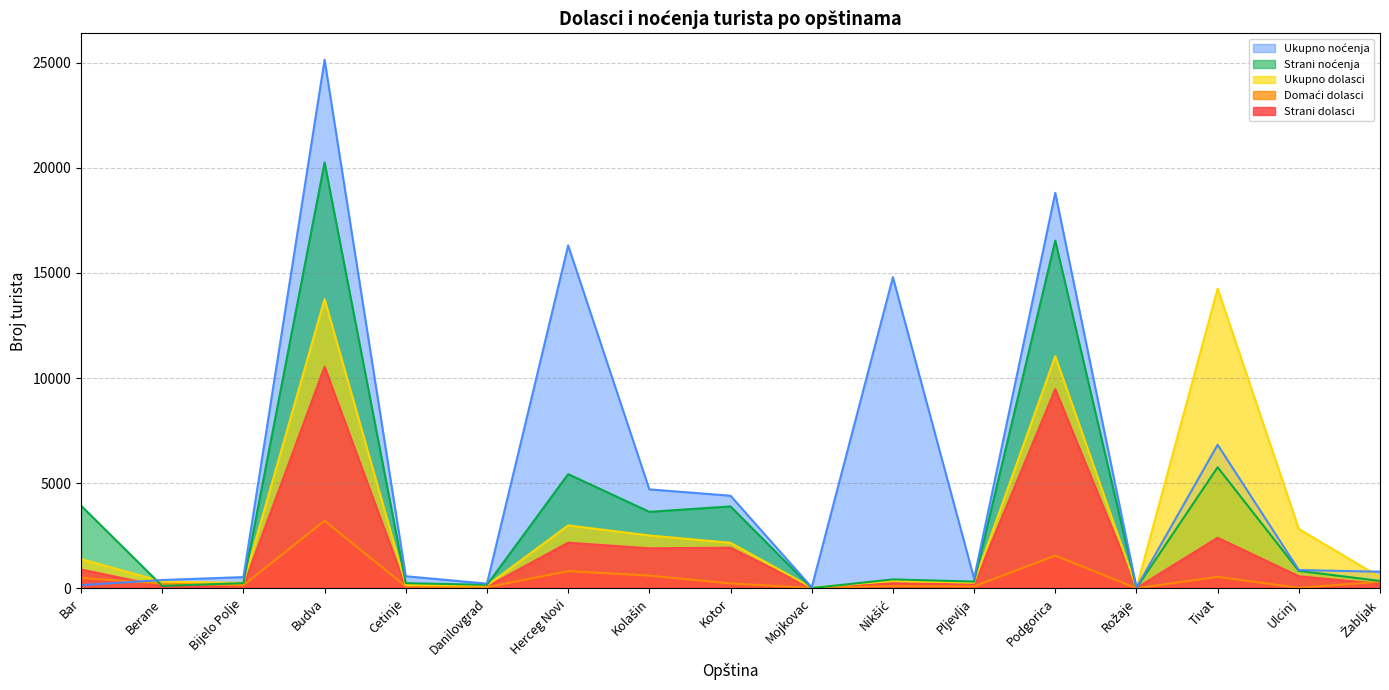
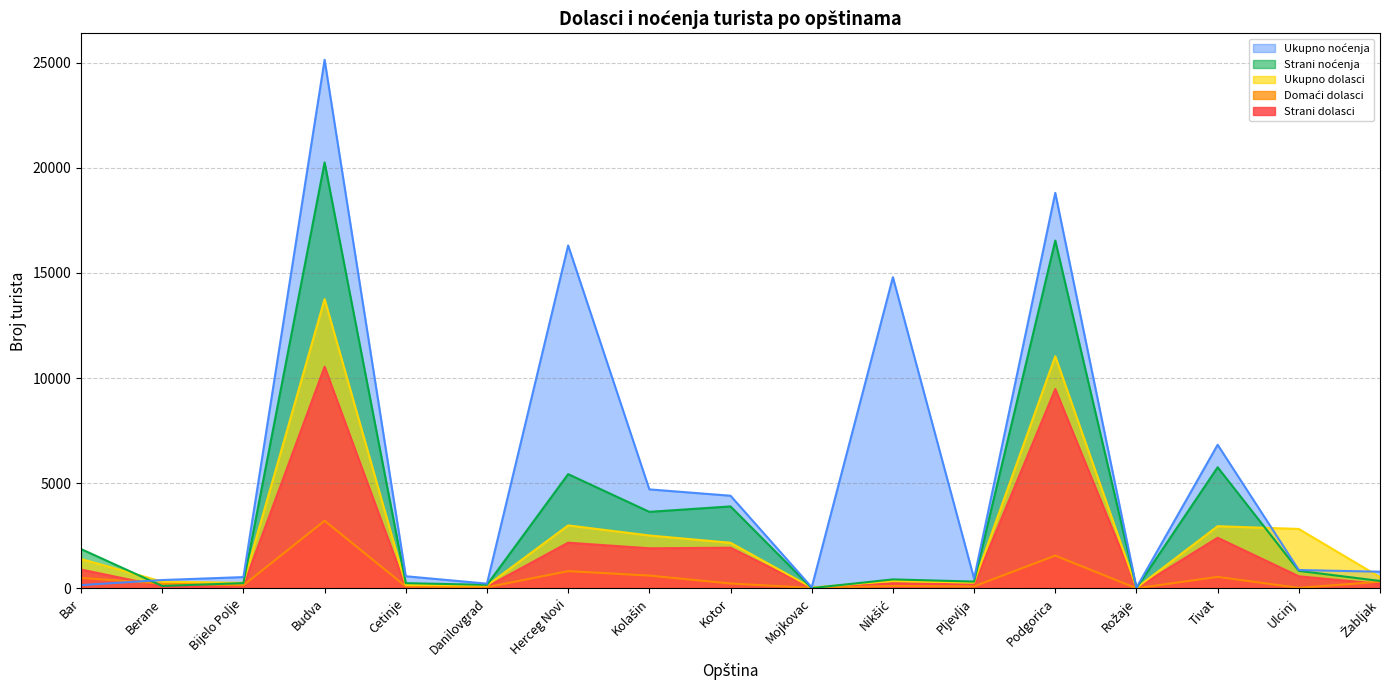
Strani noćenja, Bar: 3900 -> 1900
Ukupno dolasci, Tivat: 14300 -> 3000
